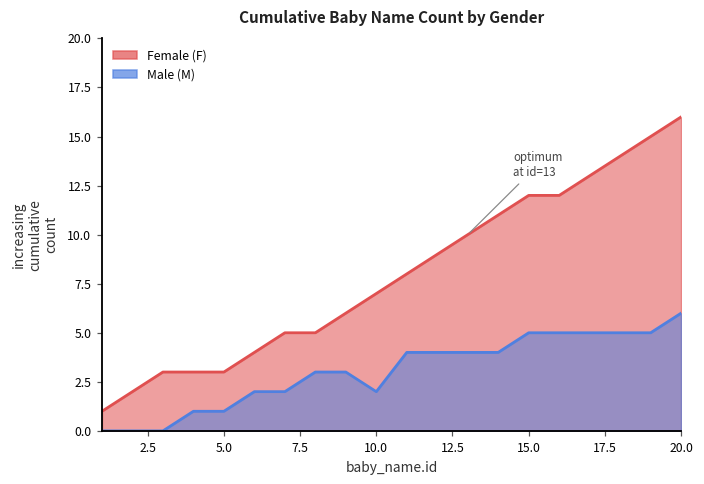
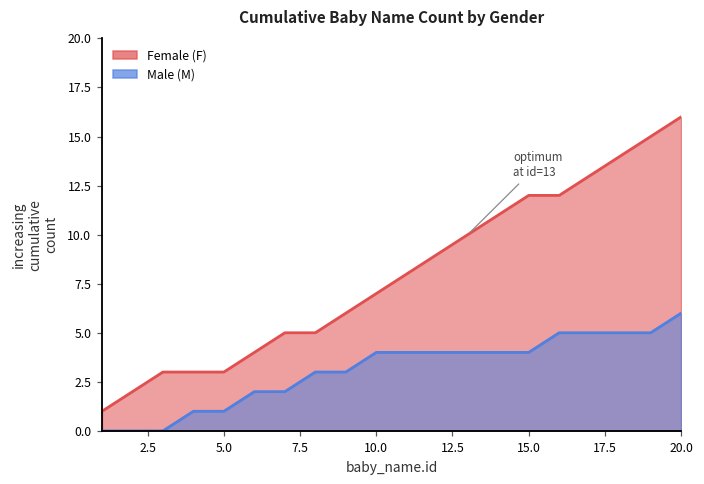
Male (M), 10.0: 2 -> 4
Male (M), 15.0: 5 -> 4
